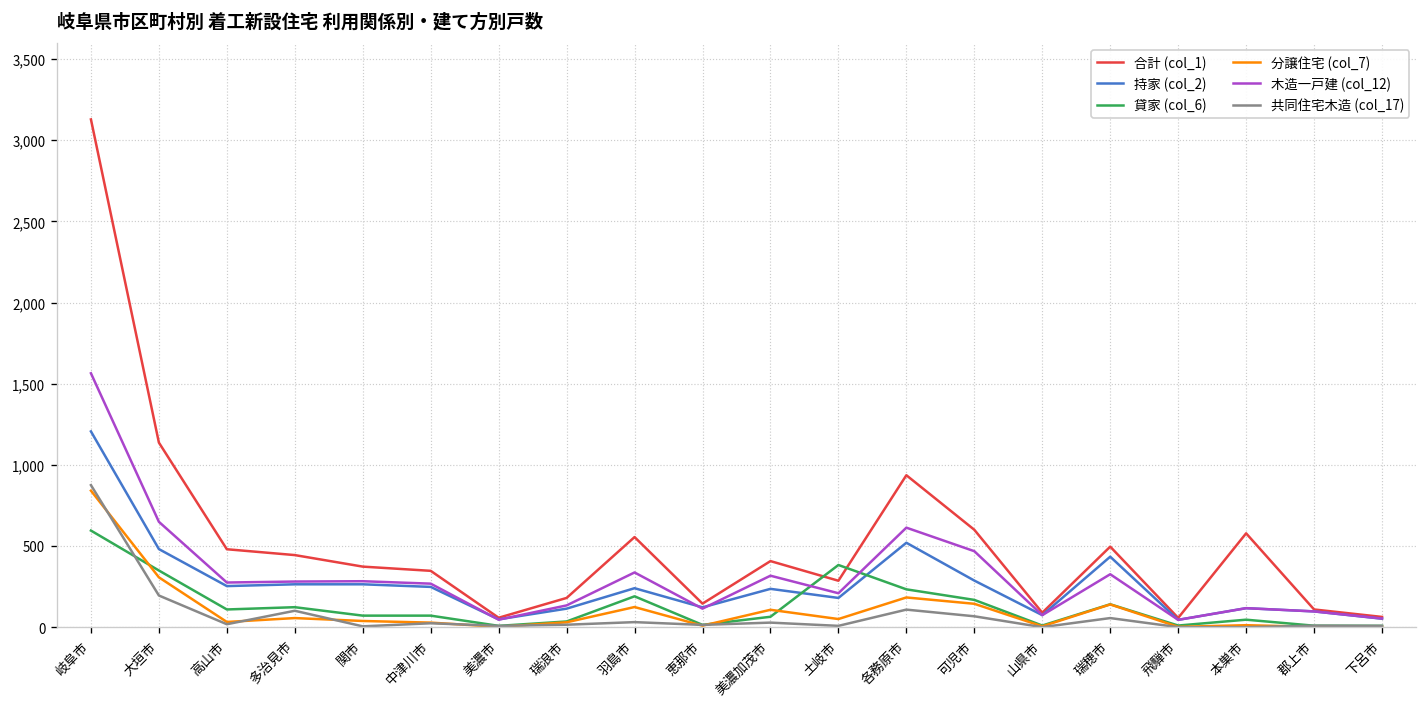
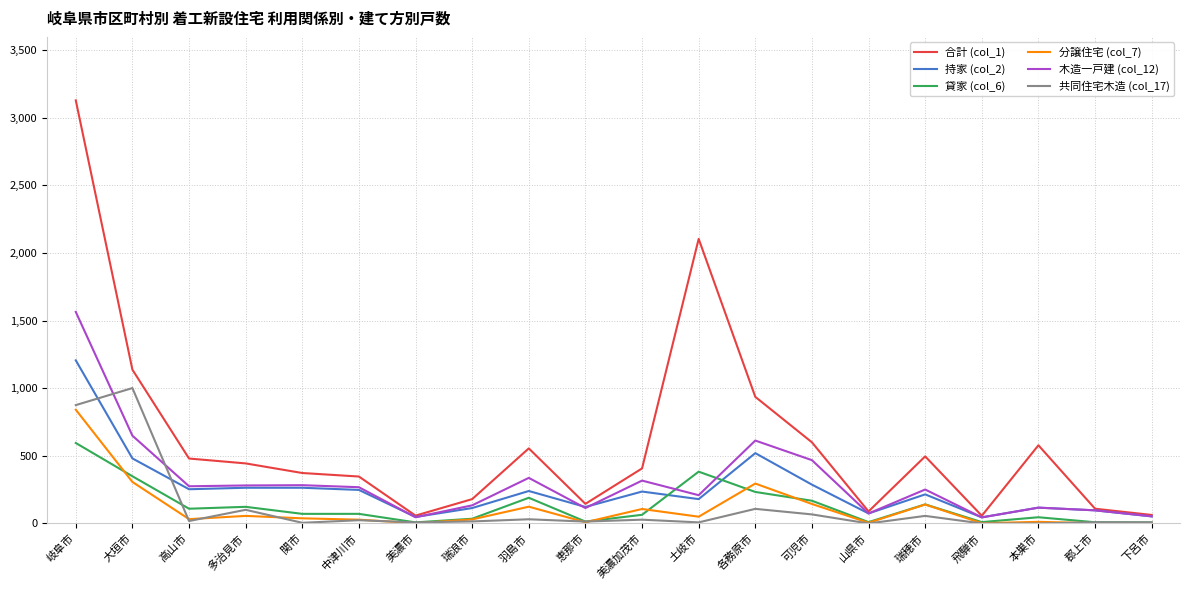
共同住宅木造 (col_17), 大垣市: 200 -> 1,000
合計 (col_1), 土岐市: 290 -> 2,100
分譲住宅 (col_7), 各務原市: 180 -> 300
持家 (col_2), 瑞穂市: 430 -> 220
木造一戸建 (col_12), 瑞穂市: 330 -> 250
